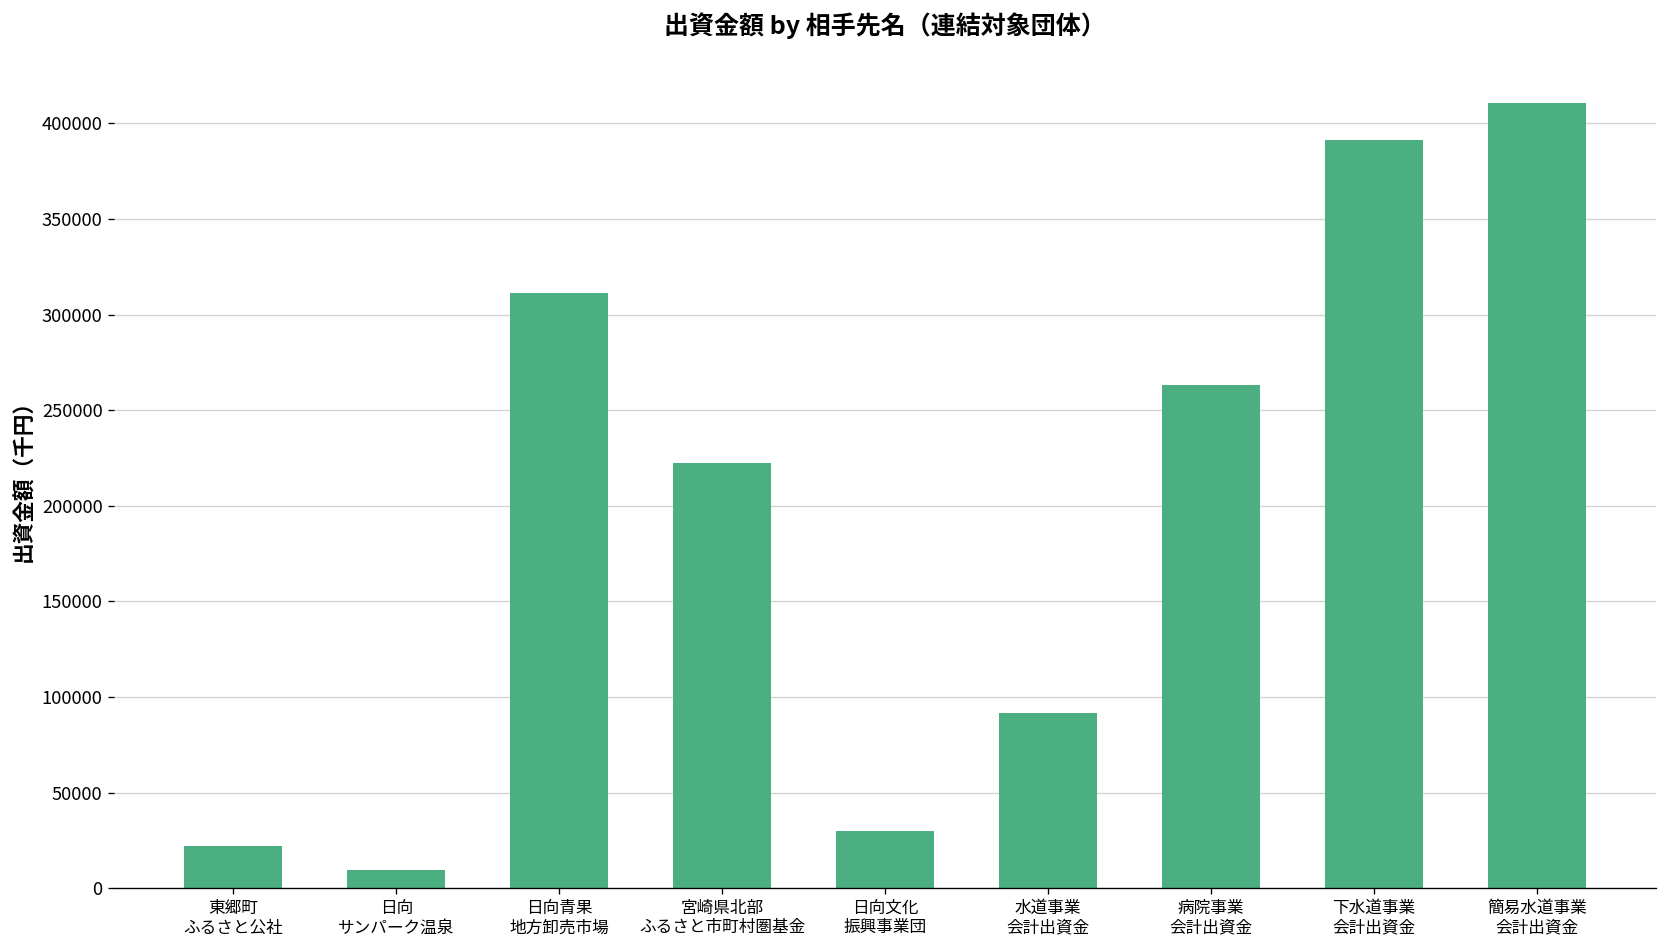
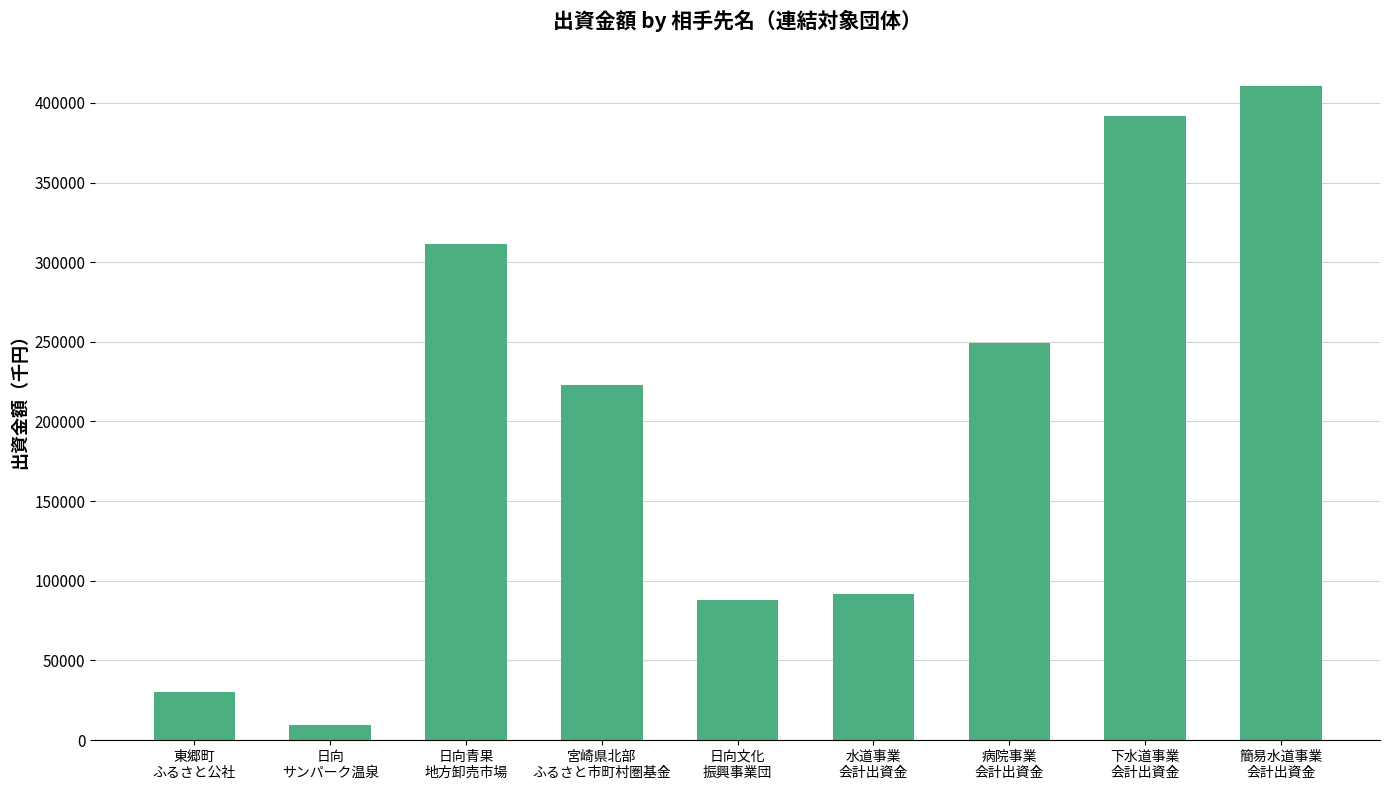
東郷町 ふるさと公社: 22000 -> 30000
日向文化 振興事業団: 30000 -> 88000
病院事業 会計出資金: 263000 -> 249000
